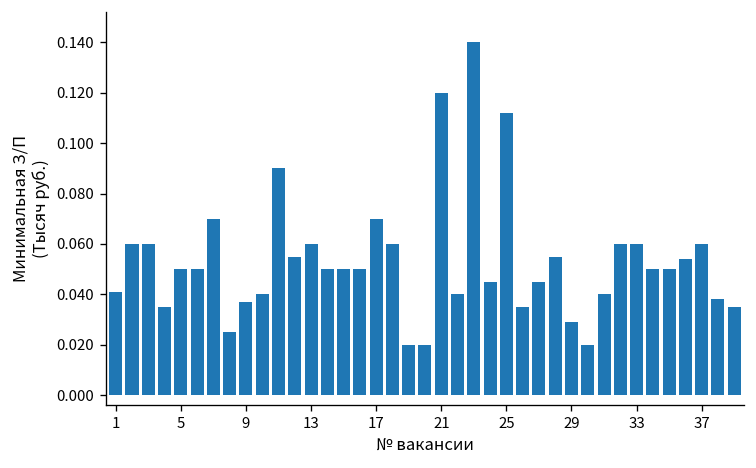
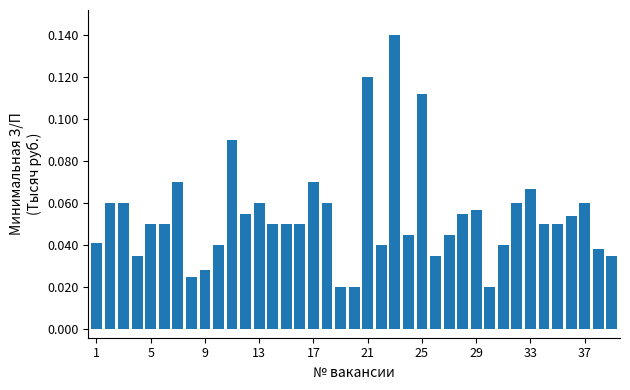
9: 0.037 -> 0.028
29: 0.029 -> 0.057
33: 0.060 -> 0.067
